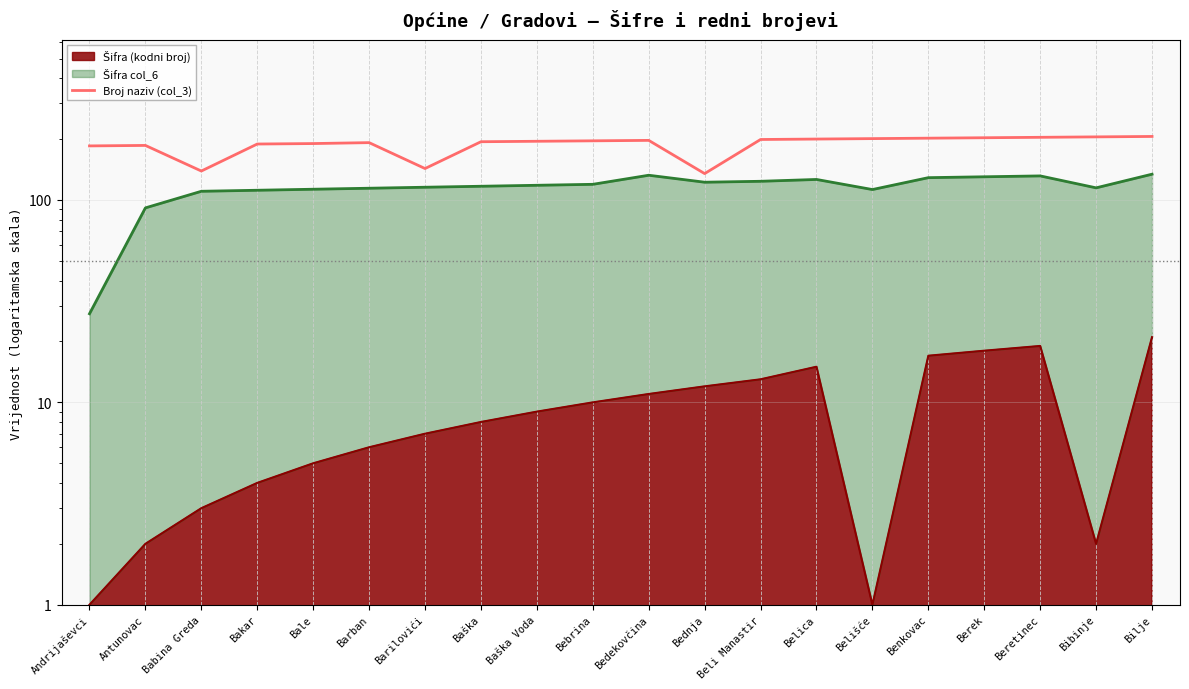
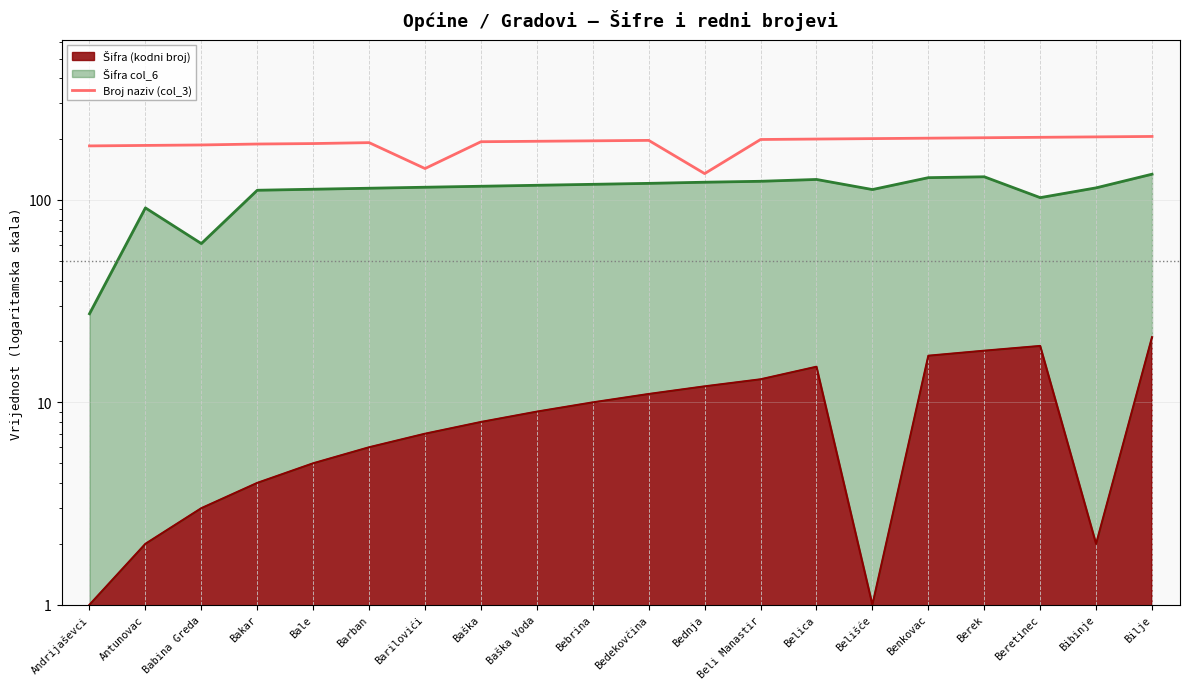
Broj naziv (col_3), Babina Greda: 140 -> 190
Šifra col_6, Babina Greda: 110 -> 58
Šifra col_6, Bedekovčina: 120 -> 110
Šifra col_6, Beretinec: 110 -> 84
